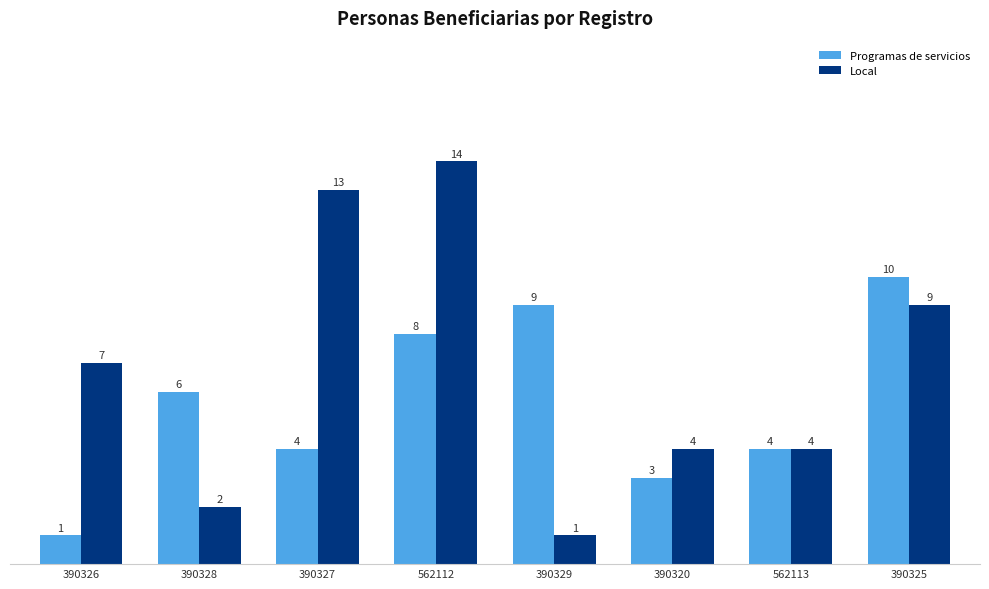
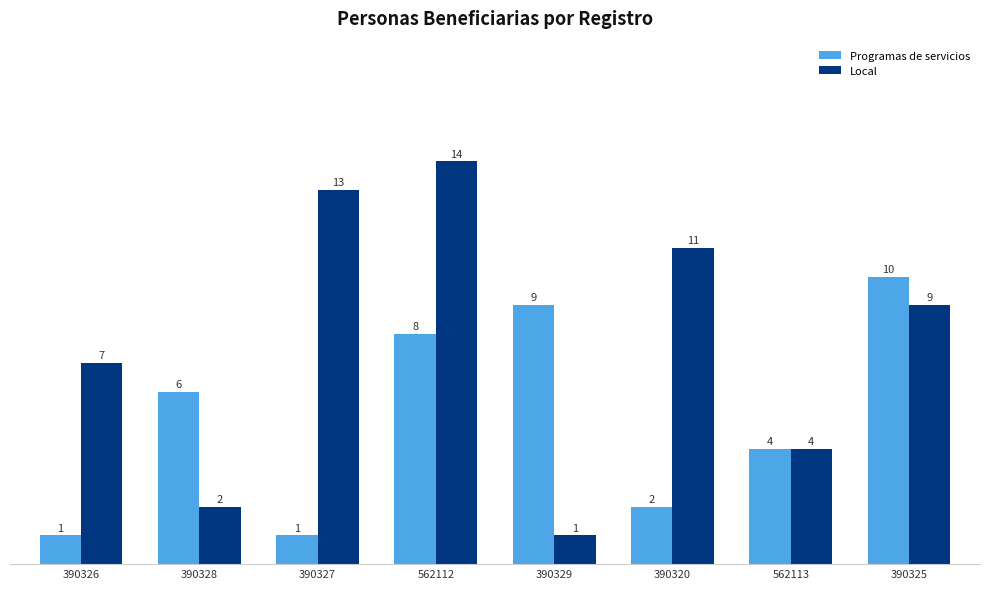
Programas de servicios, 390327: 4 -> 1
Programas de servicios, 390320: 3 -> 2
Local, 390320: 4 -> 11
